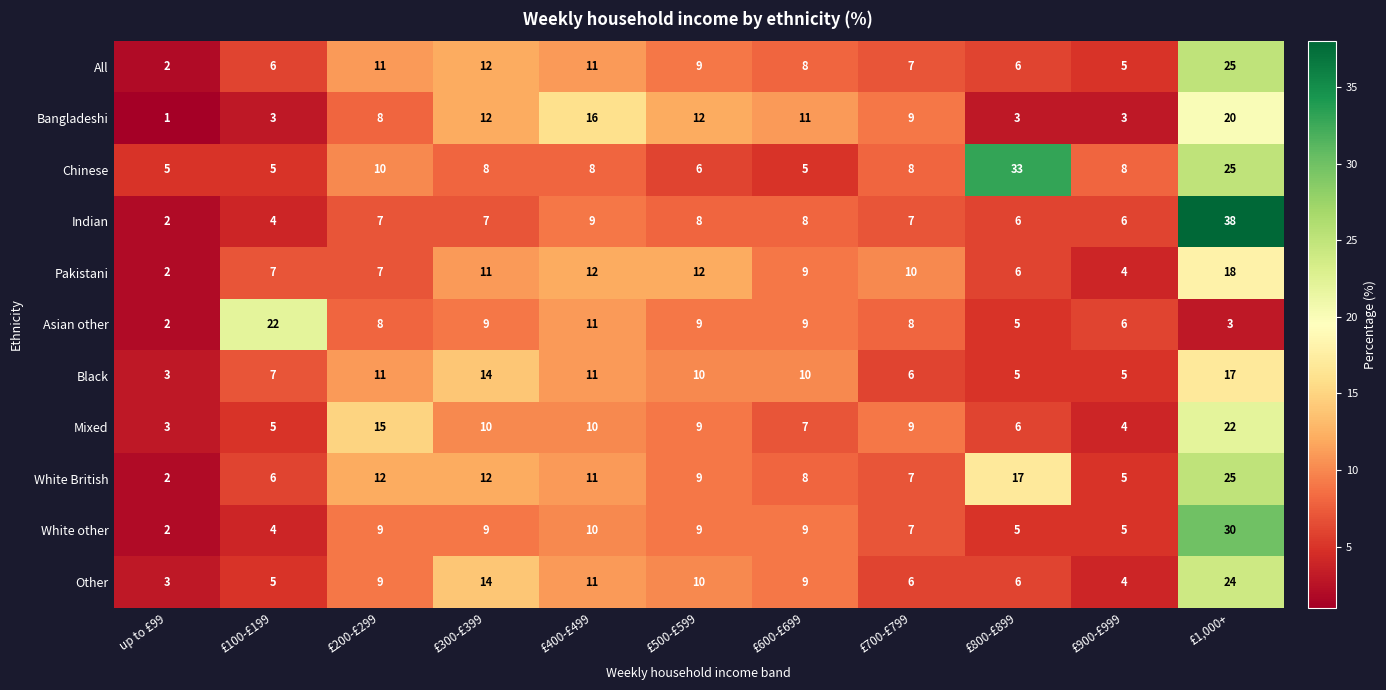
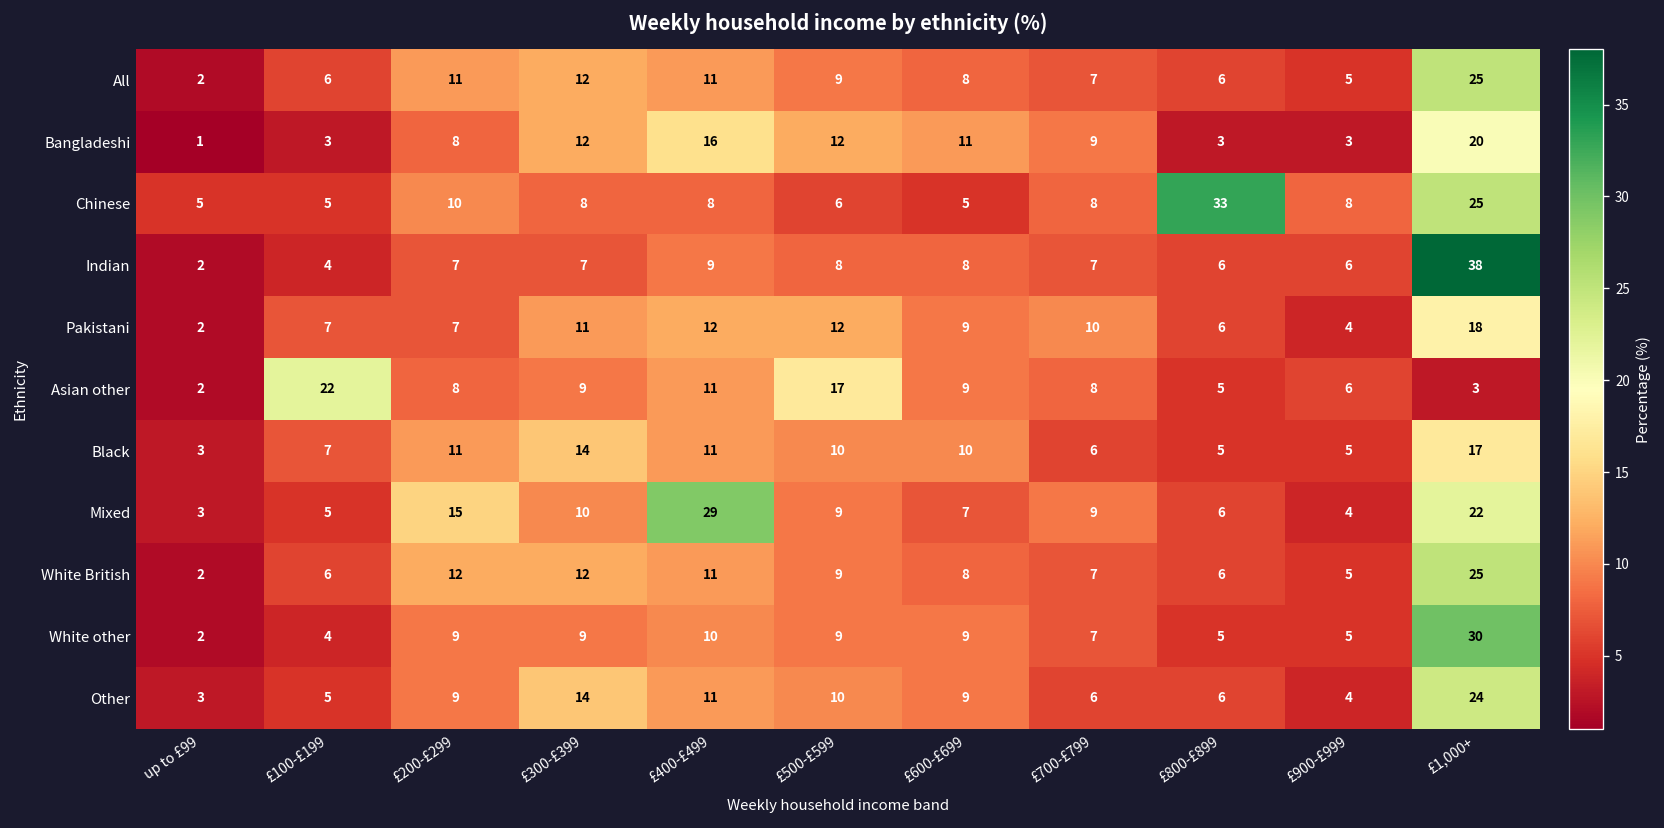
Asian other, £500-£599: 9 -> 17
Mixed, £400-£499: 10 -> 29
White British, £800-£899: 17 -> 6
